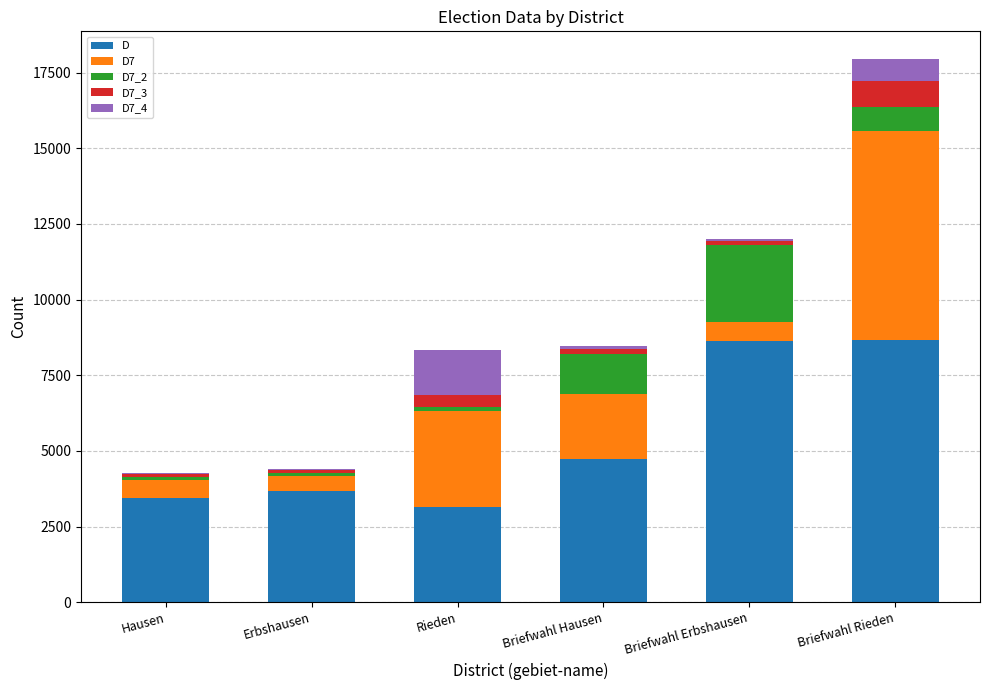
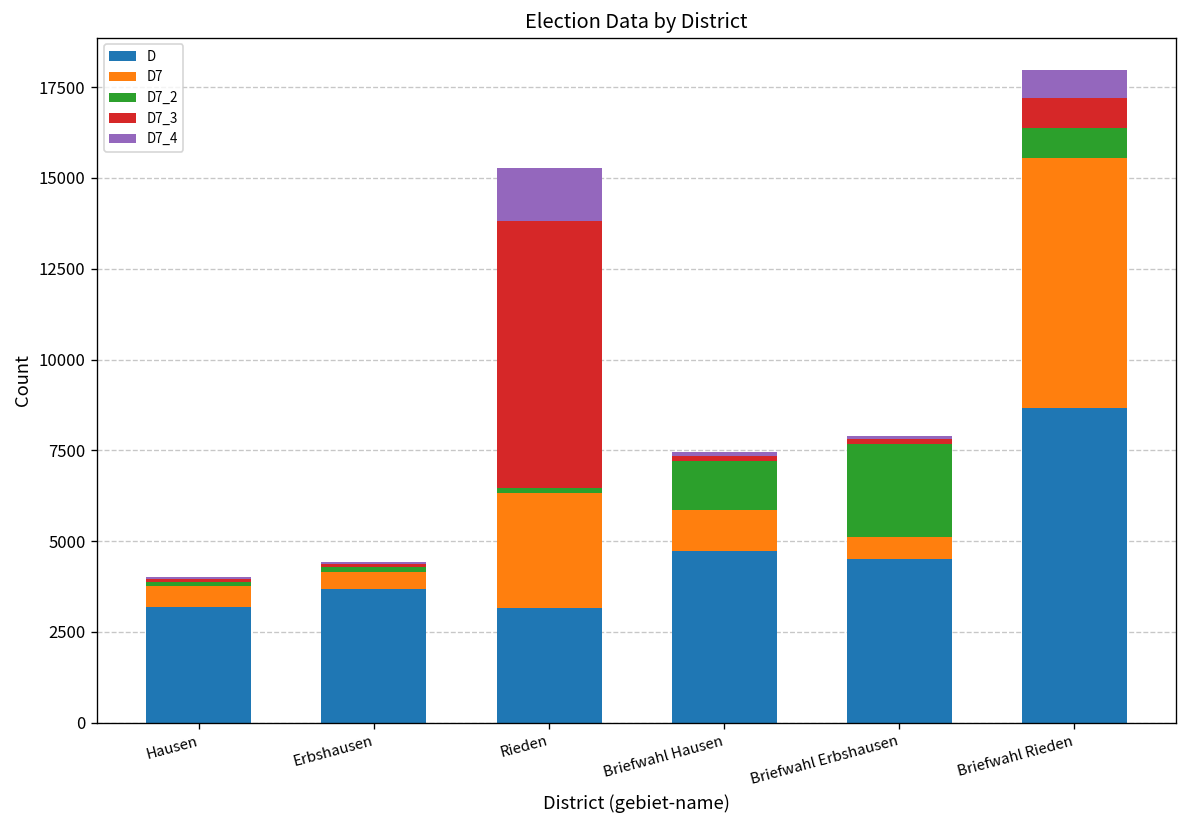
D, Hausen: 3400 -> 3200
D7_3, Rieden: 400 -> 7400
D7, Briefwahl Hausen: 2100 -> 1100
D, Briefwahl Erbshausen: 8600 -> 4500
